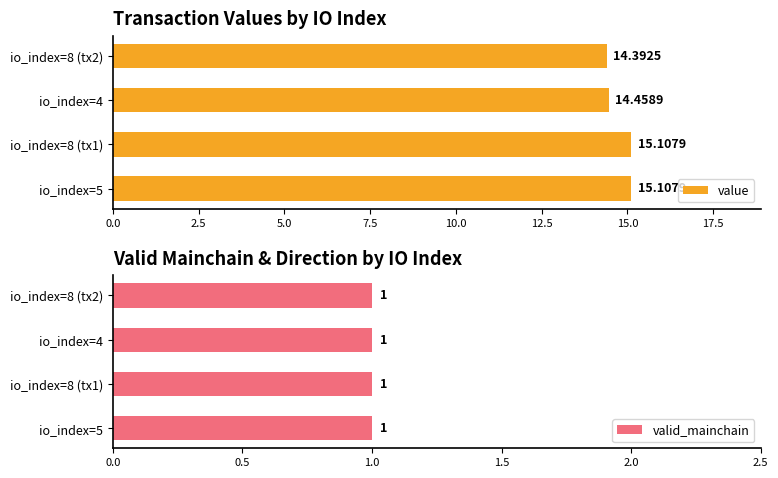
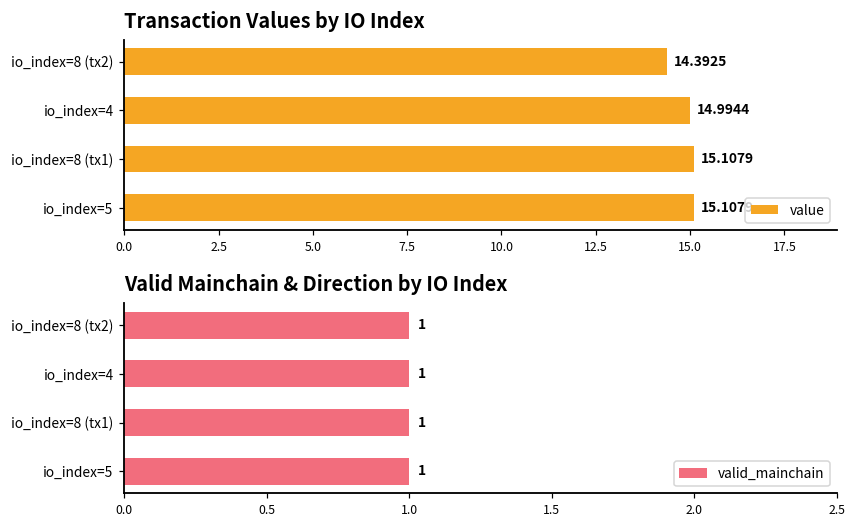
Transaction Values by IO Index, io_index=4: 14.4589 -> 14.9944
